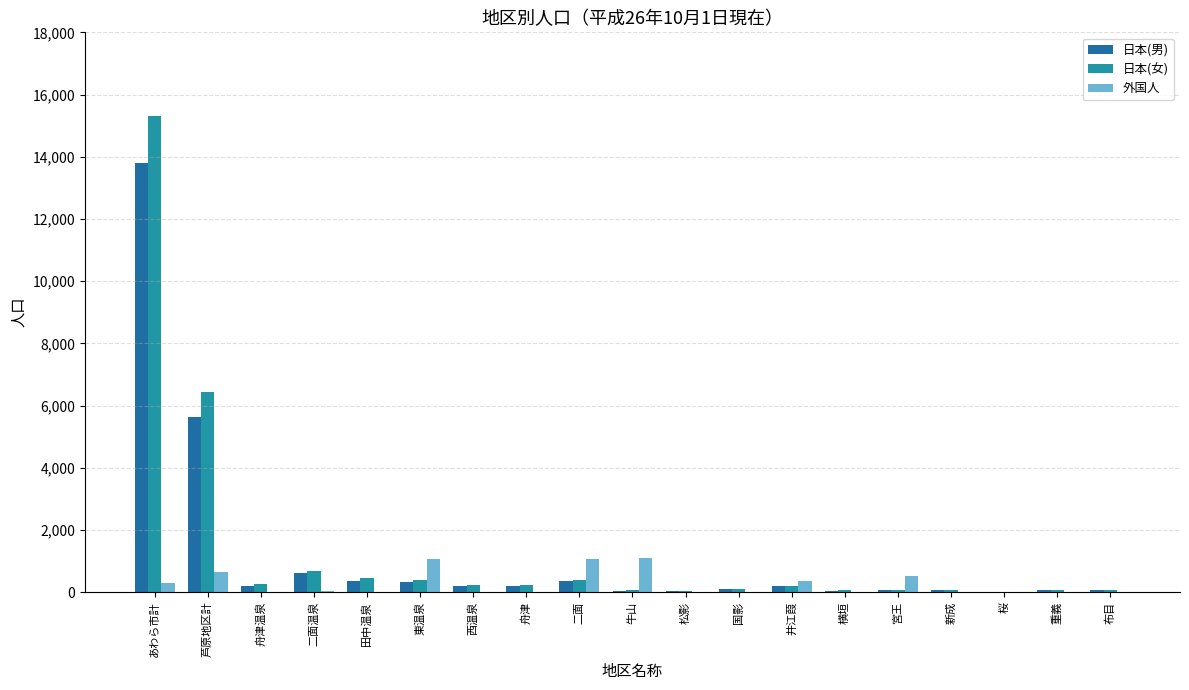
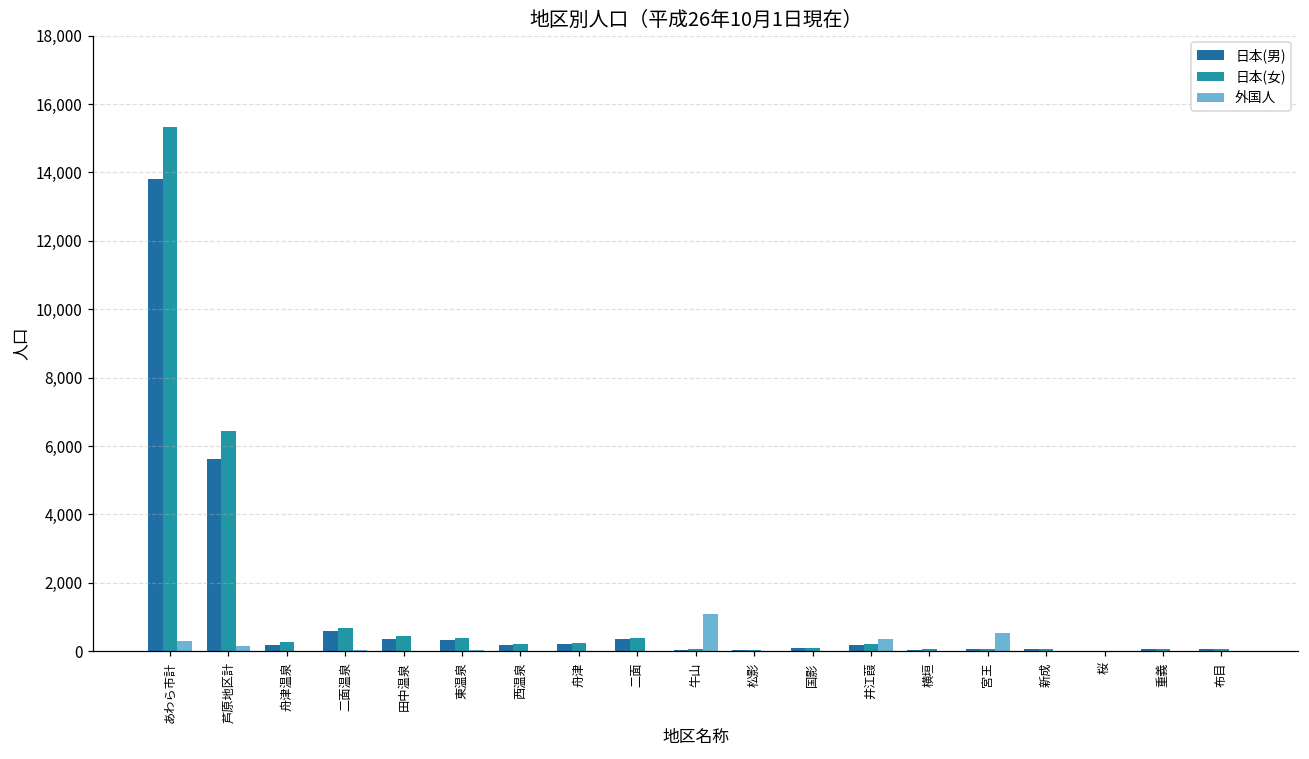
外国人, 芦原地区計: 700 -> 100
外国人, 東温泉: 1,100 -> 0
外国人, 二面: 1,100 -> 0
